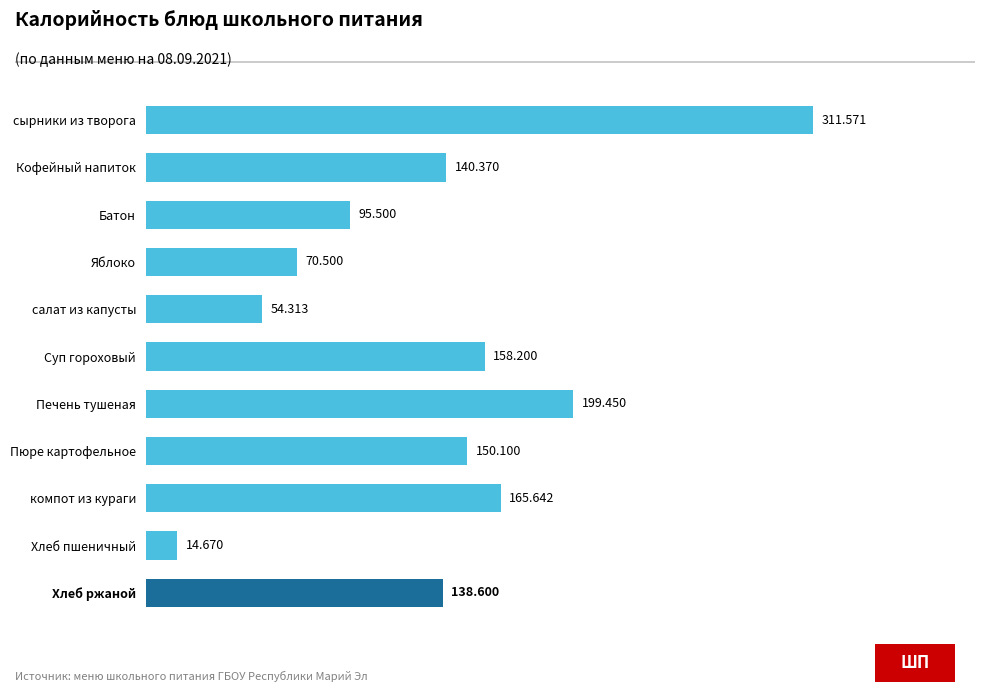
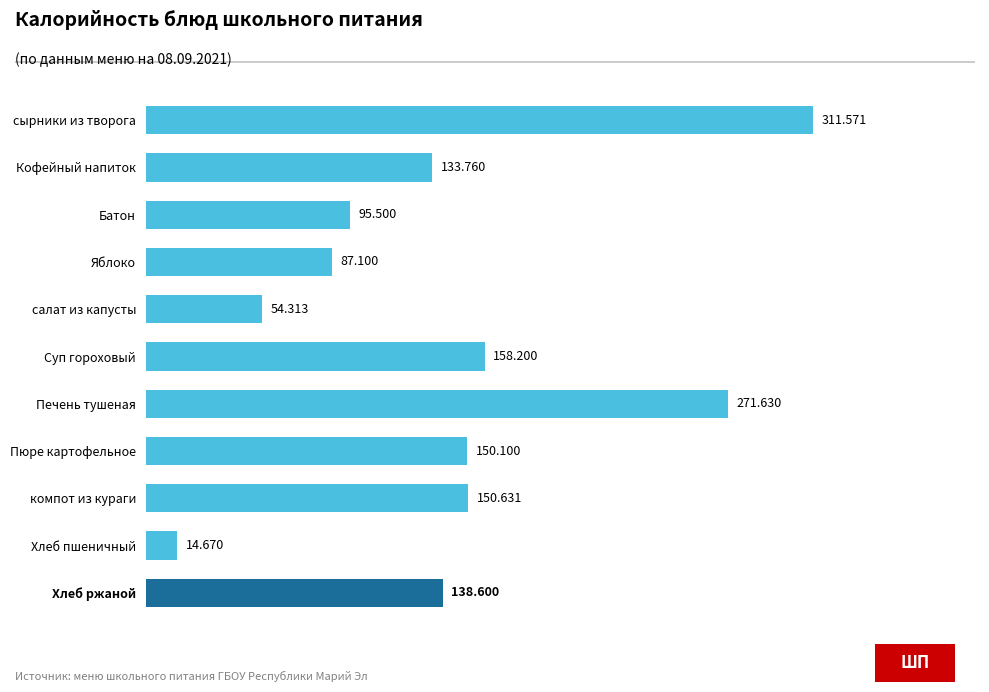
Кофейный напиток: 140.370 -> 133.760
Яблоко: 70.500 -> 87.100
Печень тушеная: 199.450 -> 271.630
компот из кураги: 165.642 -> 150.631
